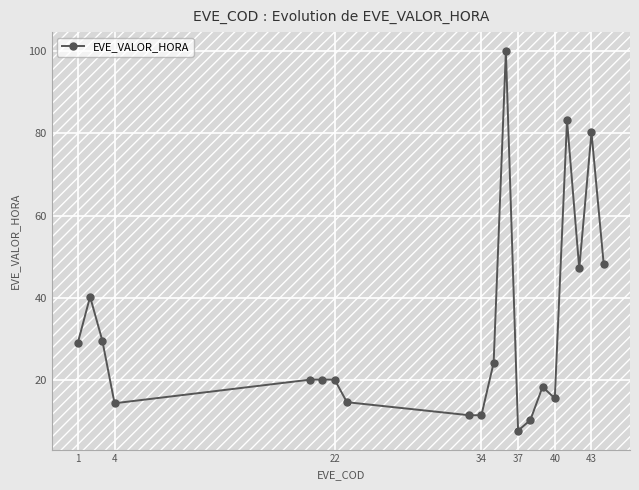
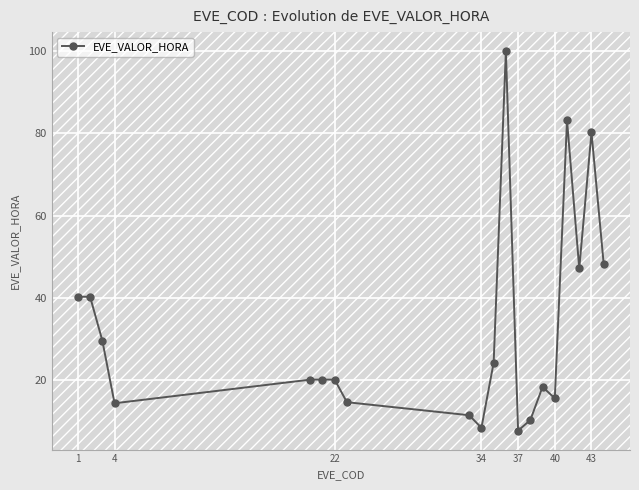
1: 29 -> 40
34: 11 -> 8
